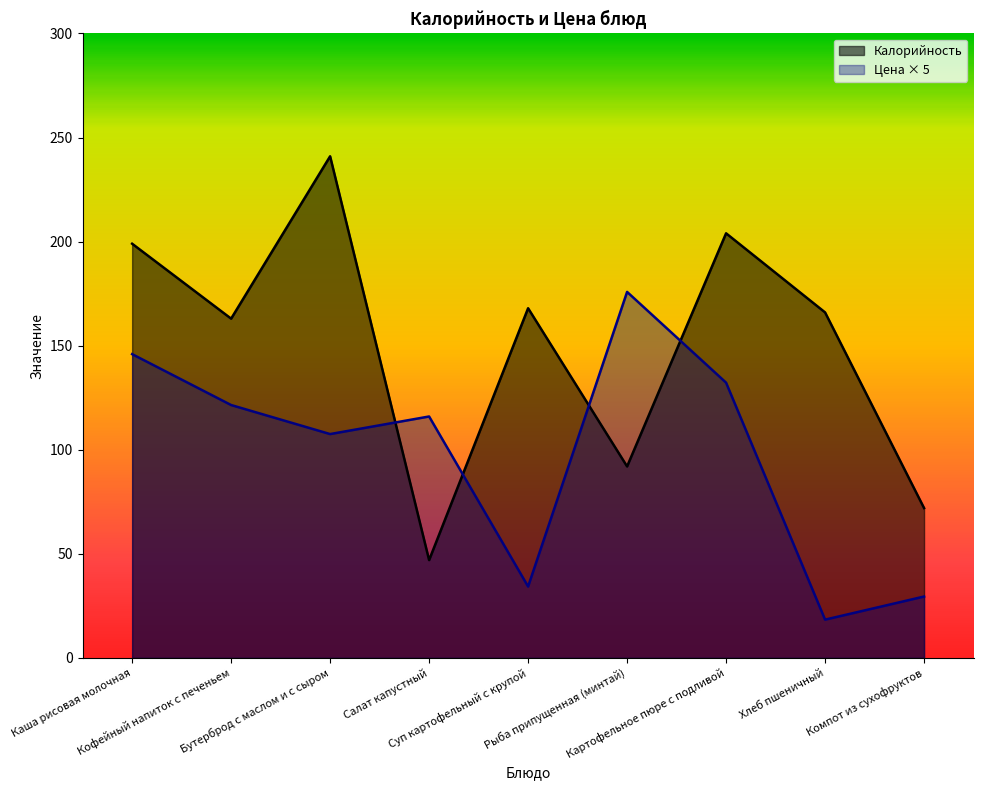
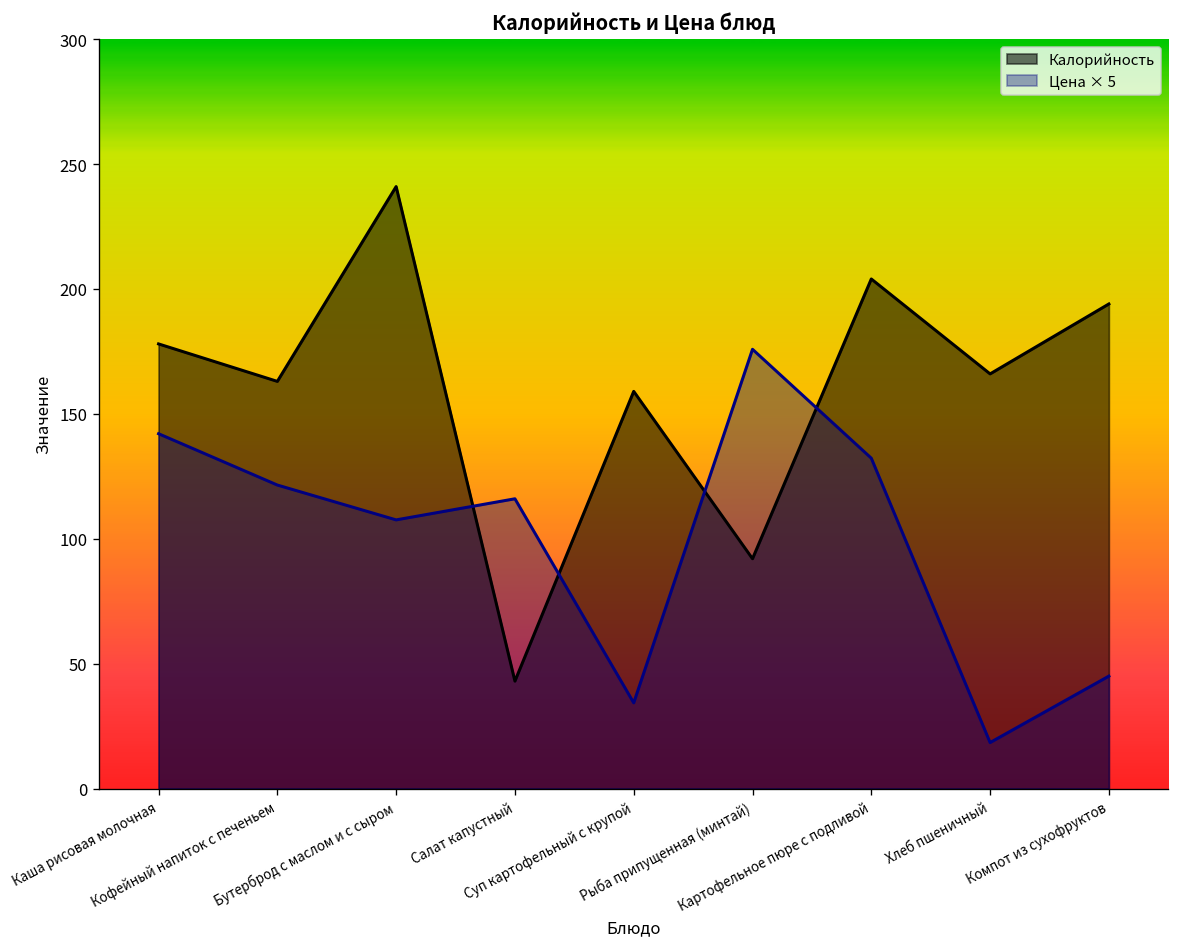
Калорийность, Каша рисовая молочная: 199 -> 178
Цена × 5, Каша рисовая молочная: 146 -> 142
Калорийность, Салат капустный: 47 -> 43
Калорийность, Суп картофельный с крупой: 168 -> 159
Калорийность, Компот из сухофруктов: 72 -> 194
Цена × 5, Компот из сухофруктов: 30 -> 45
